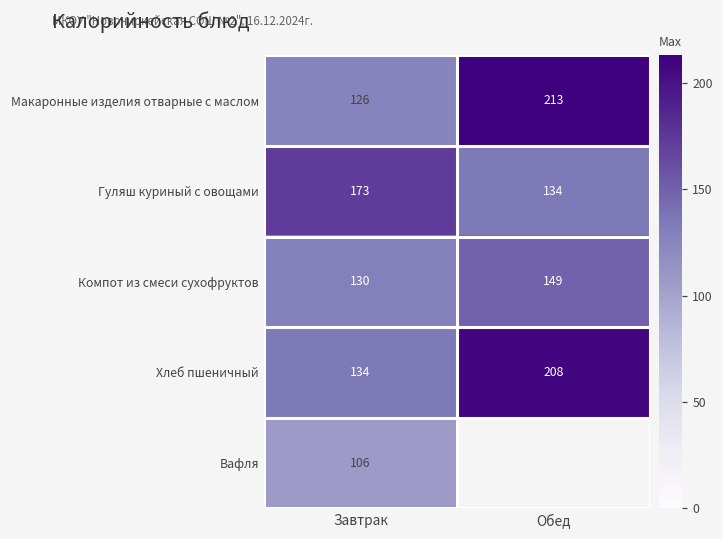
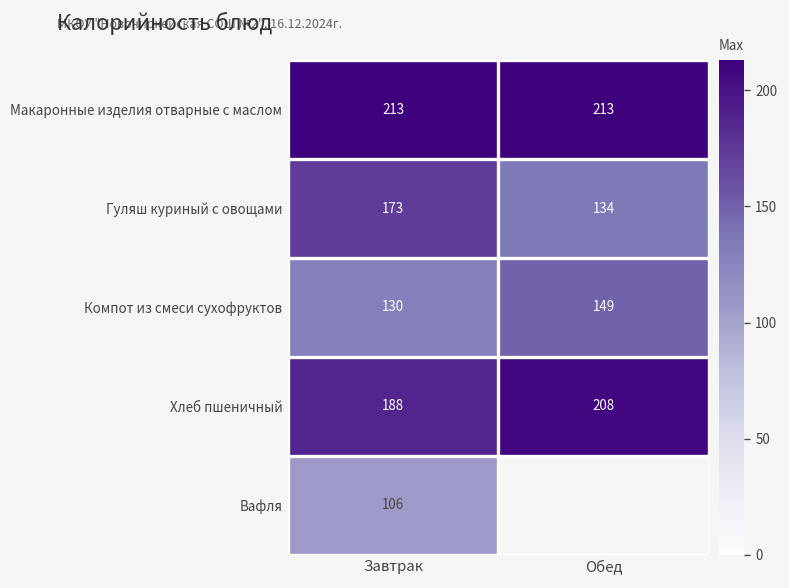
Макаронные изделия отварные с маслом, Завтрак: 126 -> 213
Хлеб пшеничный, Завтрак: 134 -> 188
